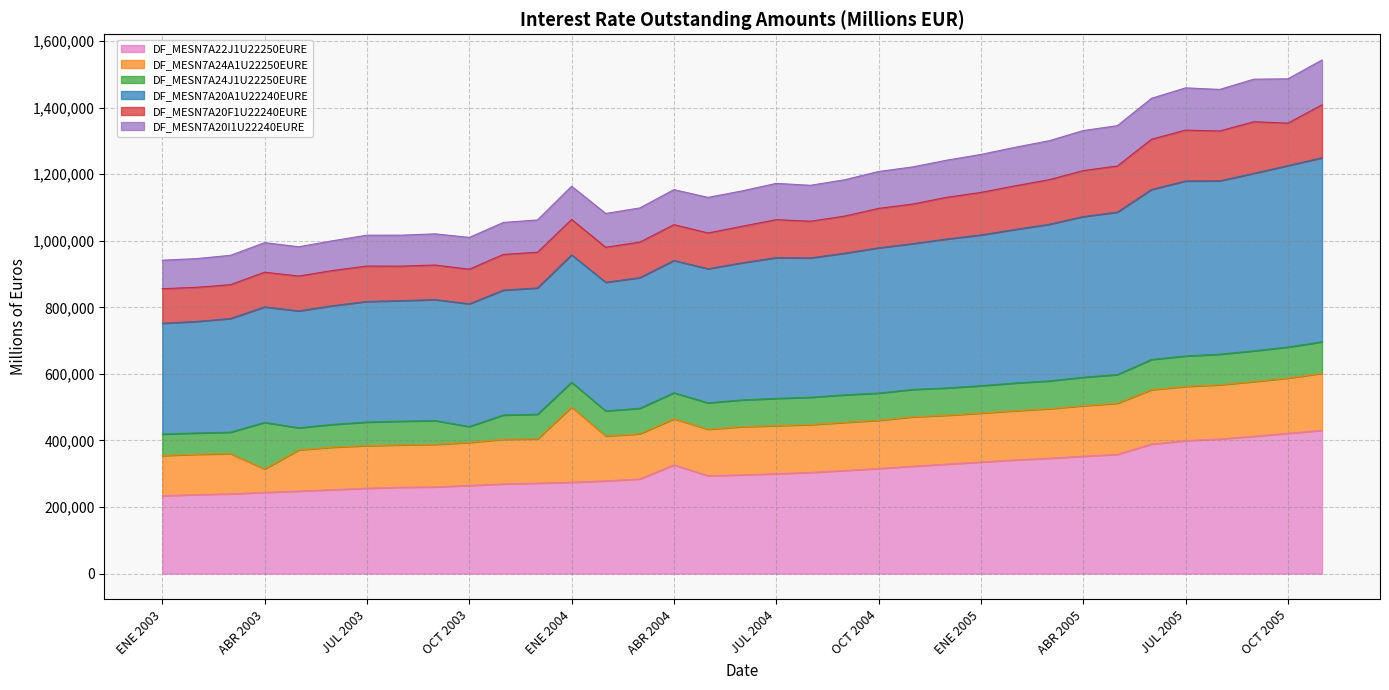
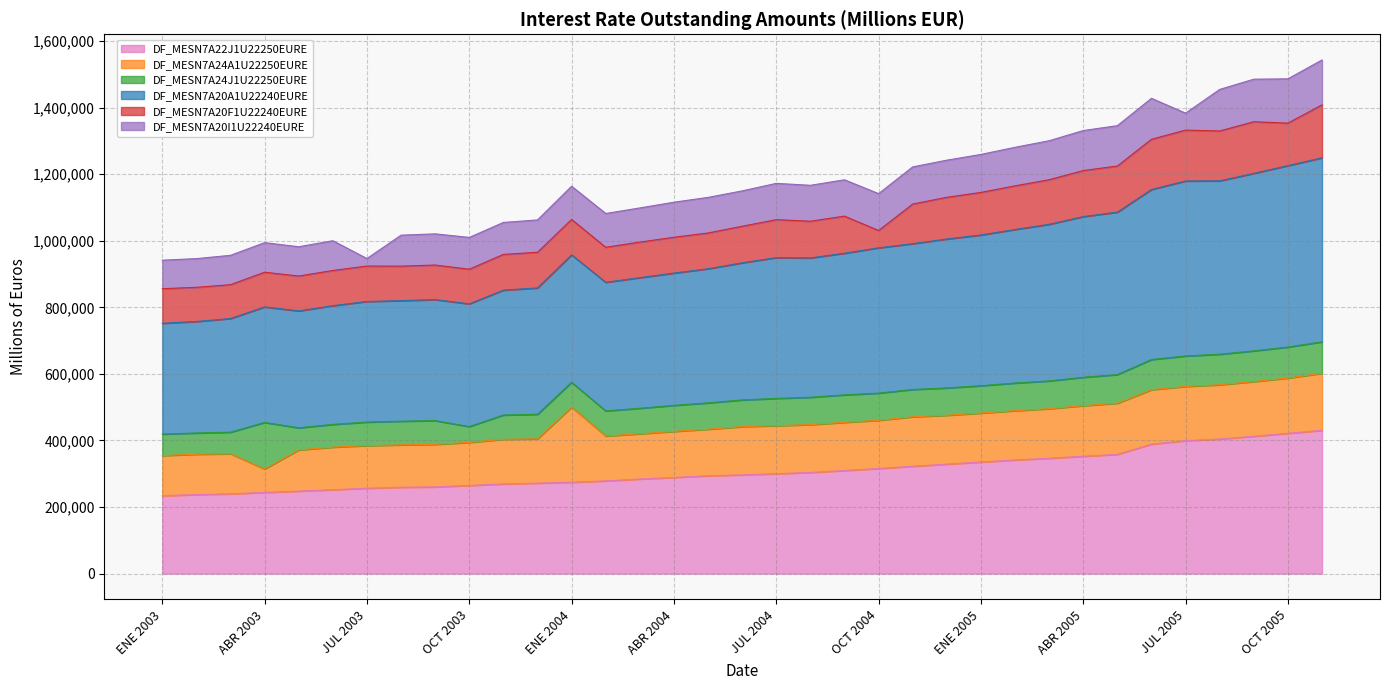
DF_MESN7A20I1U22240EURE, JUL 2003: 90,000 -> 20,000
DF_MESN7A22J1U22250EURE, ABR 2004: 330,000 -> 290,000
DF_MESN7A20F1U22240EURE, OCT 2004: 120,000 -> 50,000
DF_MESN7A20I1U22240EURE, JUL 2005: 130,000 -> 50,000
